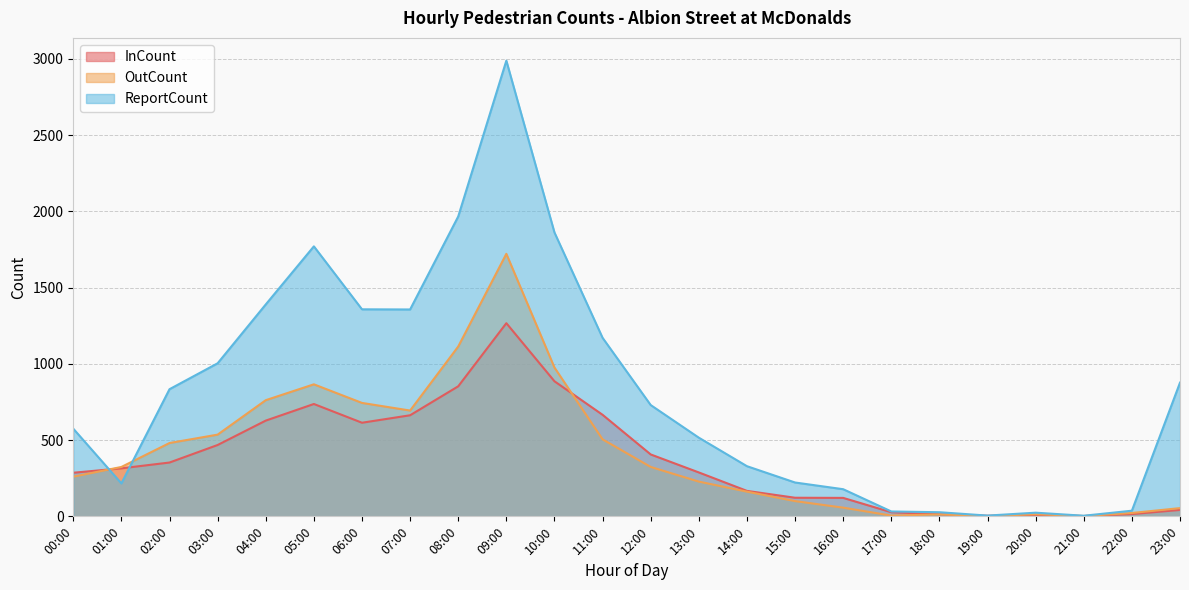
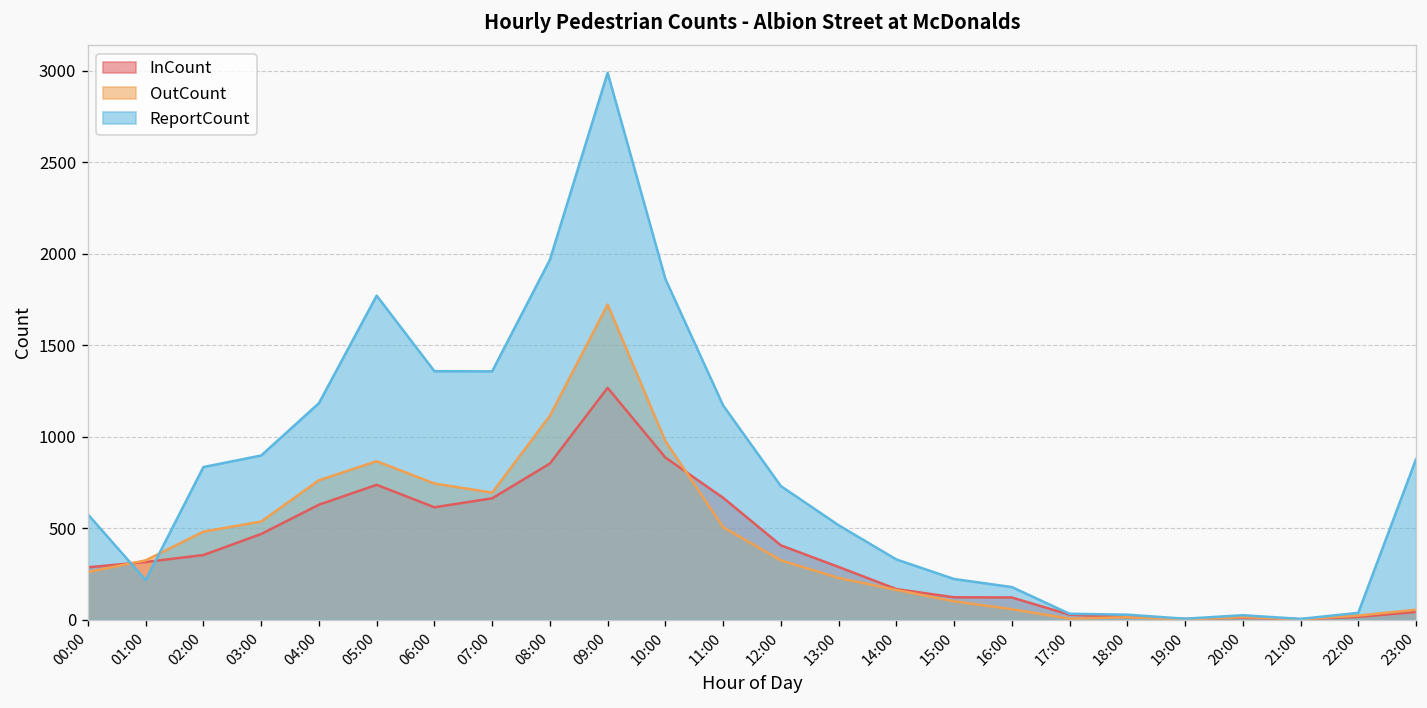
ReportCount, 03:00: 1000 -> 900
ReportCount, 04:00: 1390 -> 1180
